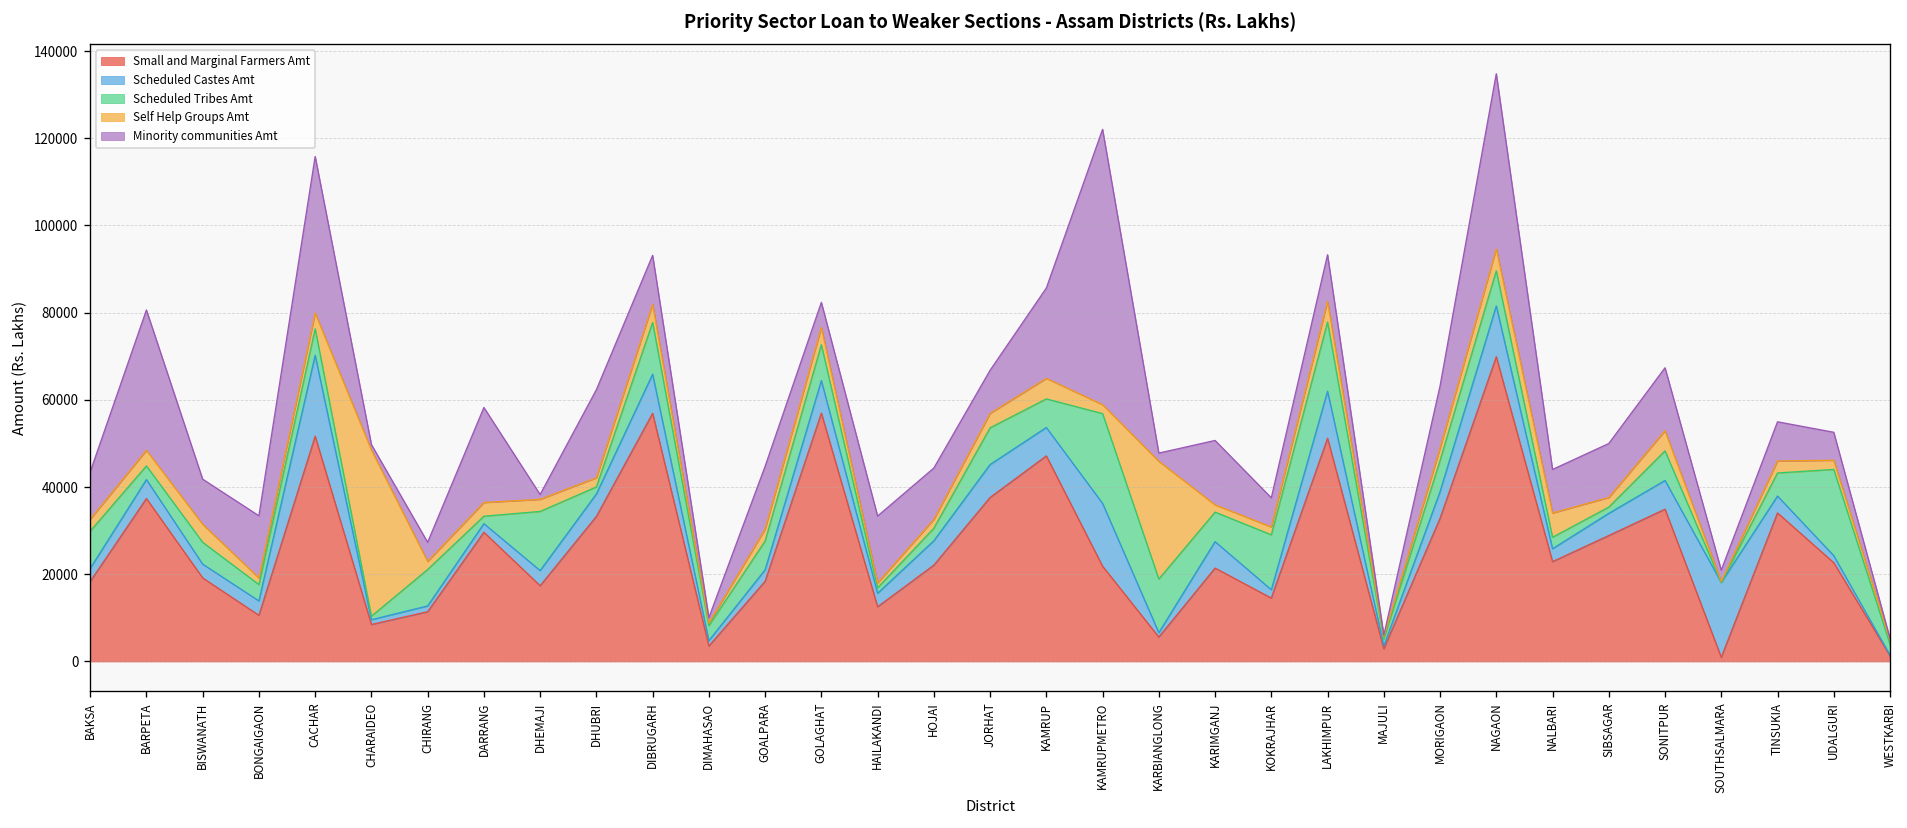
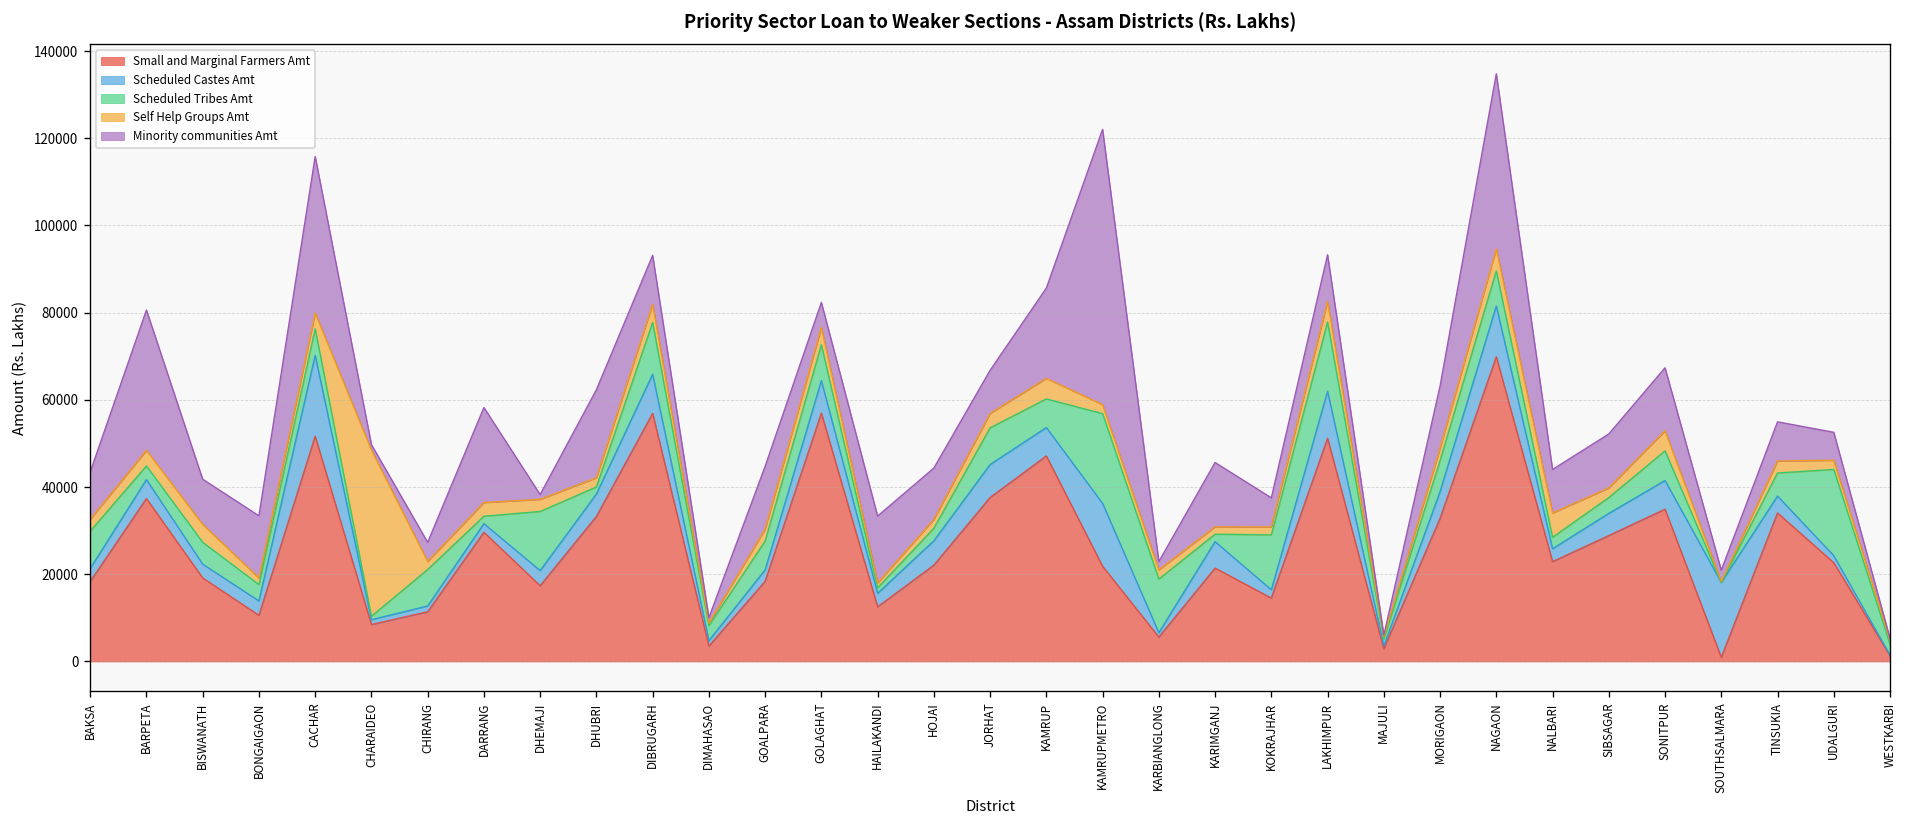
Self Help Groups Amt, KARBIANGLONG: 27000 -> 2000
Scheduled Tribes Amt, KARIMGANJ: 7000 -> 2000
Scheduled Tribes Amt, SIBSAGAR: 1000 -> 4000
